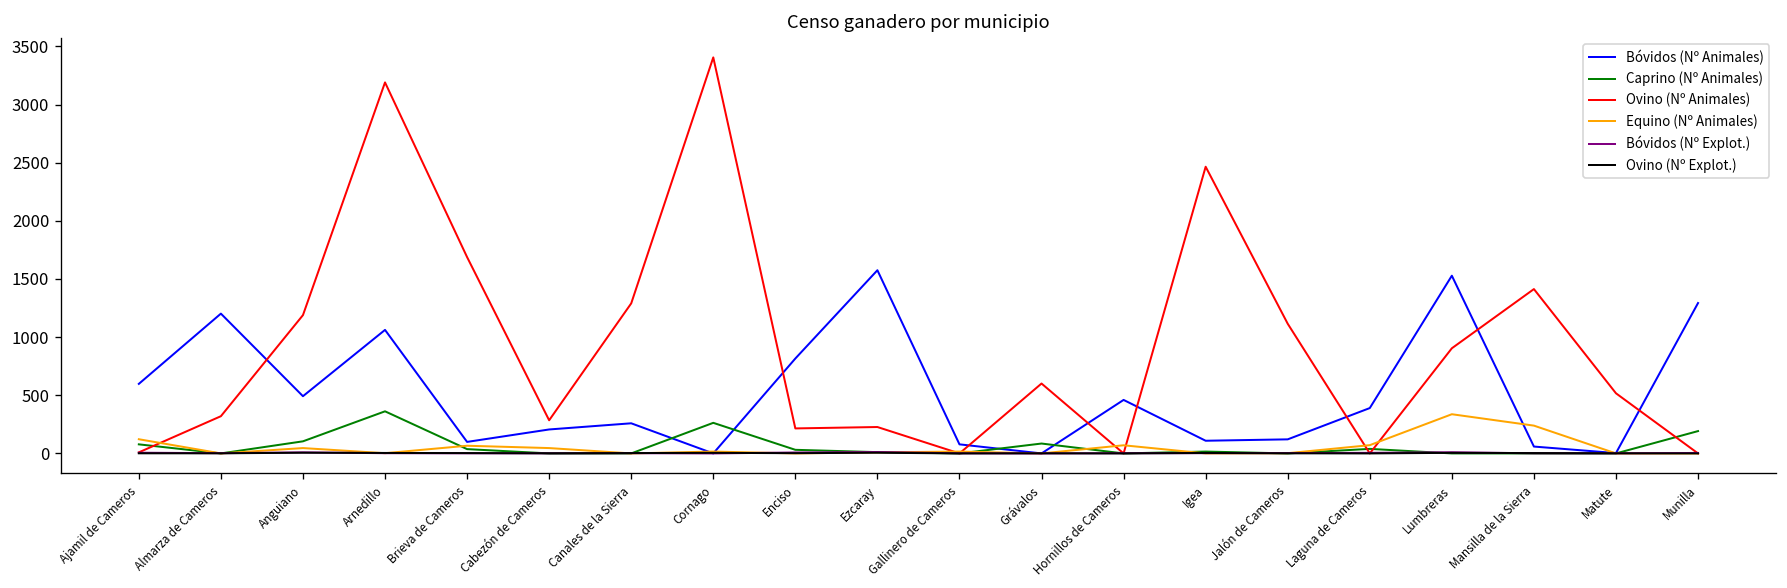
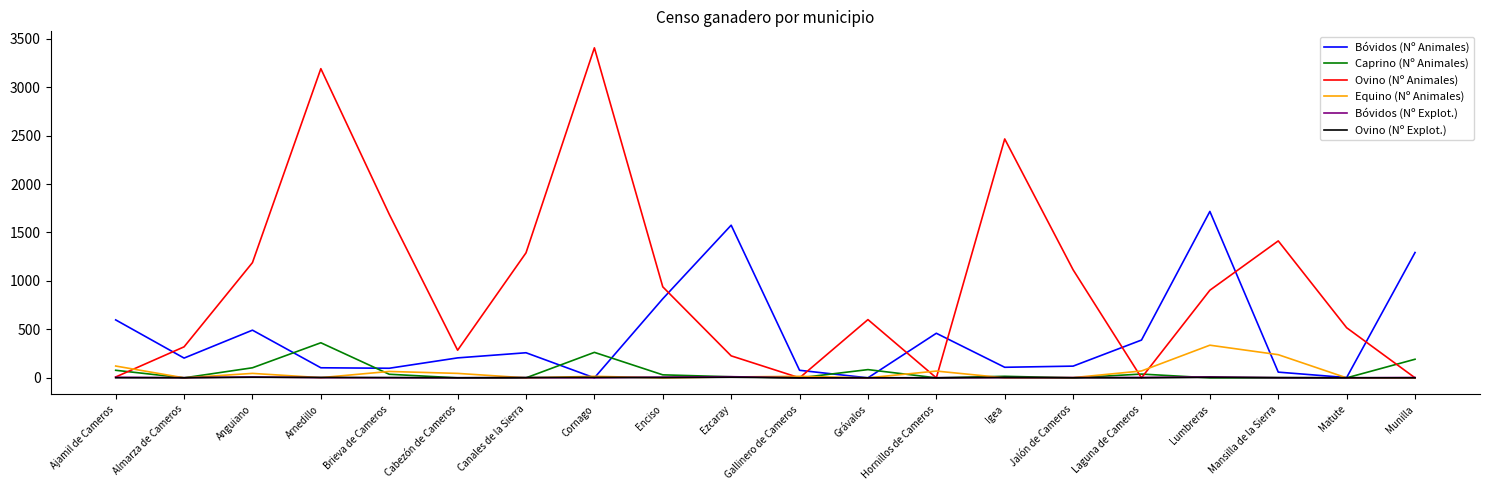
Bóvidos (Nº Animales), Almarza de Cameros: 1200 -> 200
Bóvidos (Nº Animales), Arnedillo: 1100 -> 100
Ovino (Nº Animales), Enciso: 200 -> 900
Bóvidos (Nº Animales), Lumbreras: 1500 -> 1700
